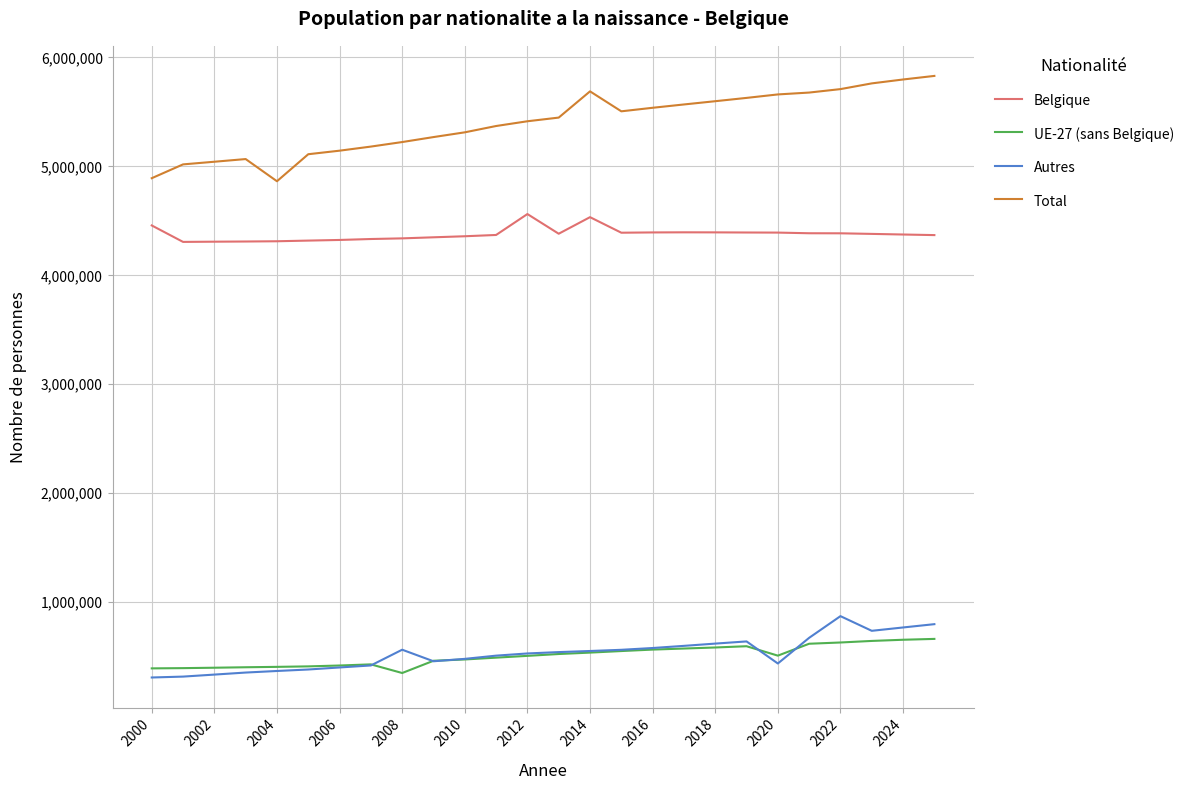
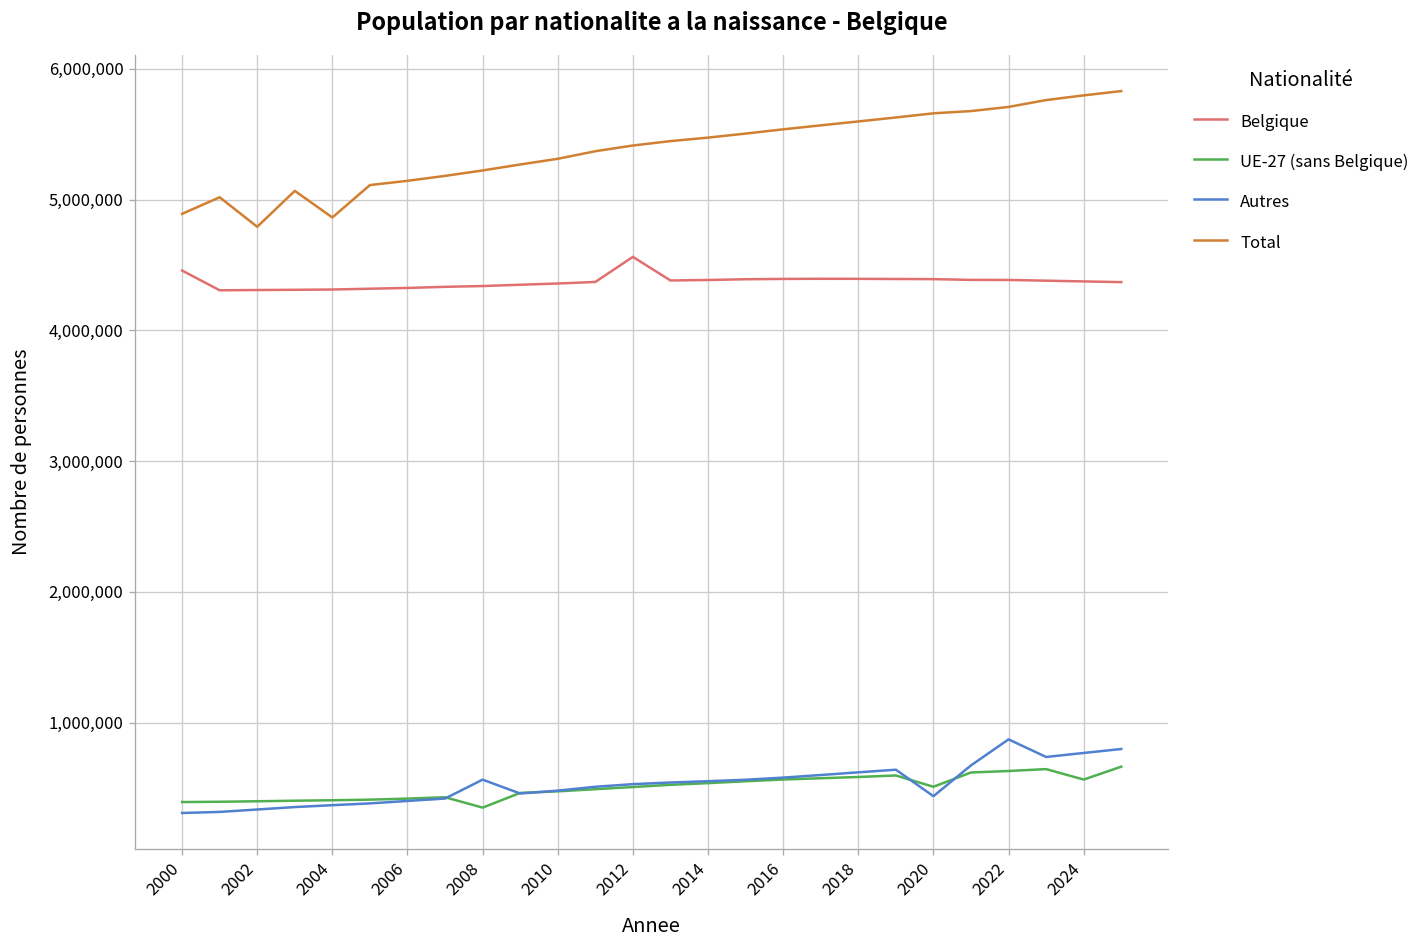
Total, 2002: 5,040,000 -> 4,790,000
Belgique, 2014: 4,530,000 -> 4,390,000
Total, 2014: 5,690,000 -> 5,470,000
UE-27 (sans Belgique), 2024: 660,000 -> 560,000
